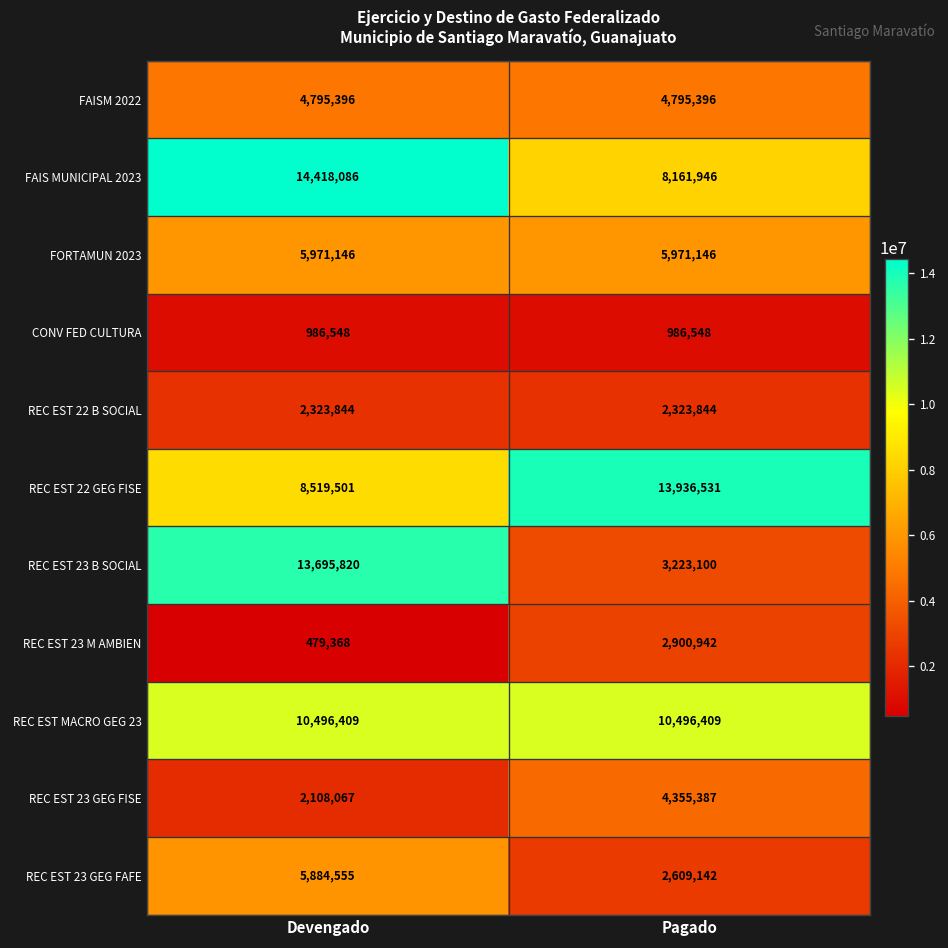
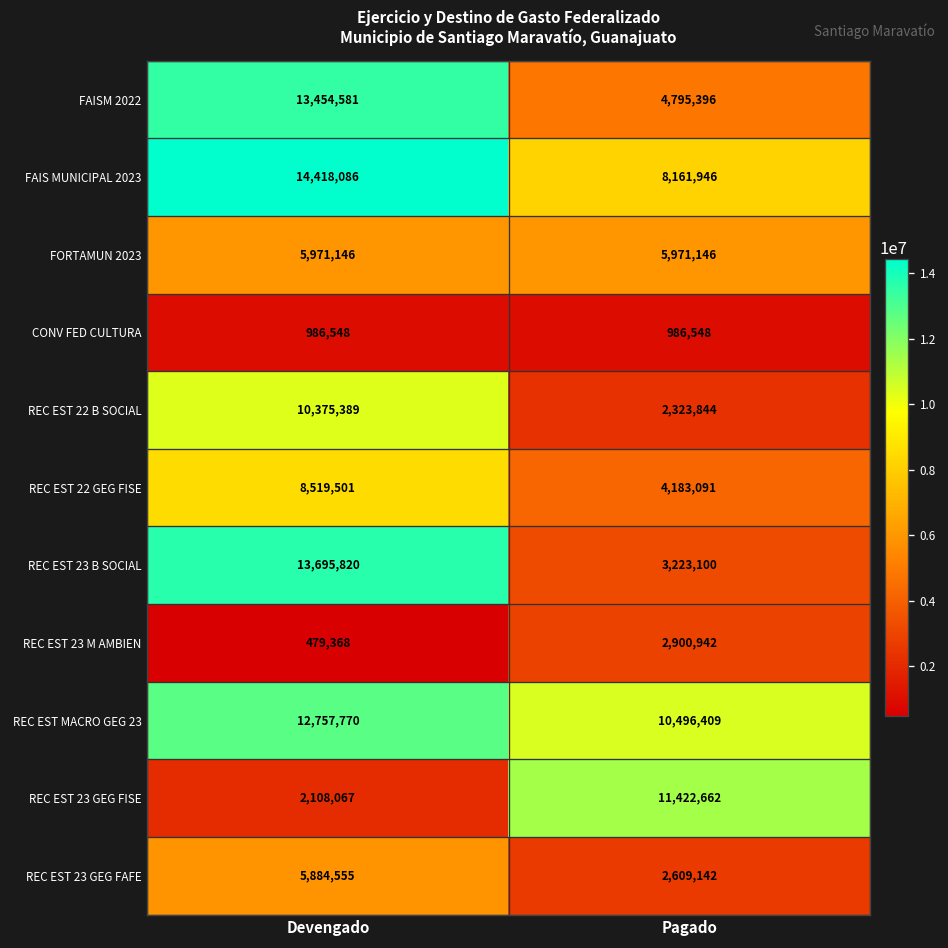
FAISM 2022, Devengado: 4,795,396 -> 13,454,581
REC EST 22 B SOCIAL, Devengado: 2,323,844 -> 10,375,389
REC EST 22 GEG FISE, Pagado: 13,936,531 -> 4,183,091
REC EST MACRO GEG 23, Devengado: 10,496,409 -> 12,757,770
REC EST 23 GEG FISE, Pagado: 4,355,387 -> 11,422,662
